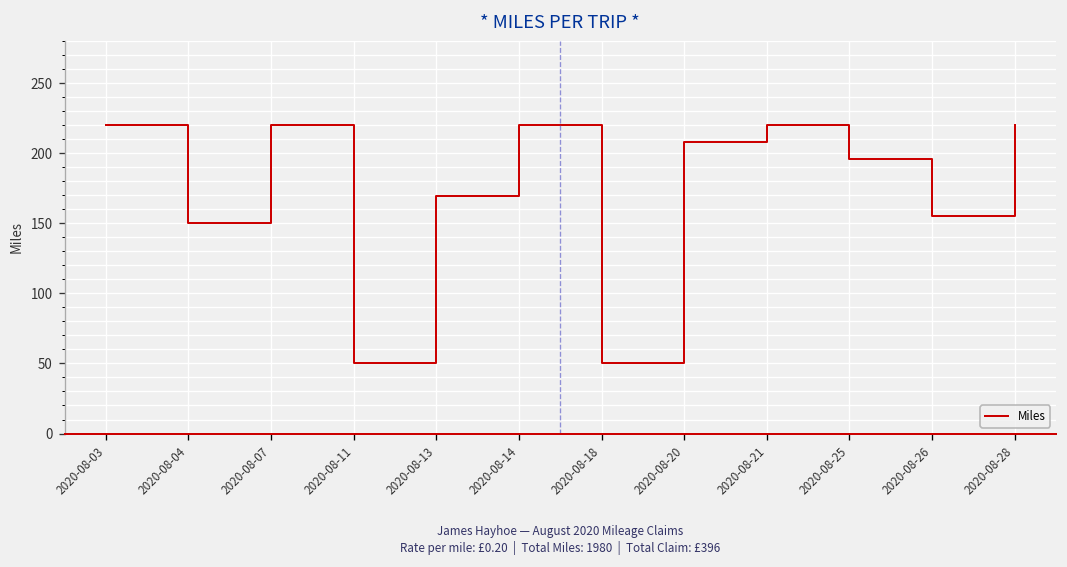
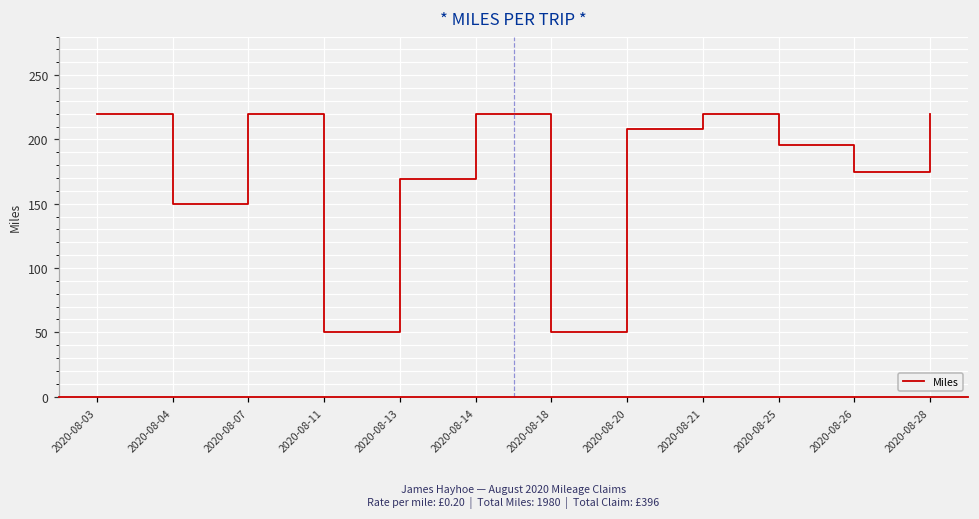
2020-08-26: 155 -> 175
